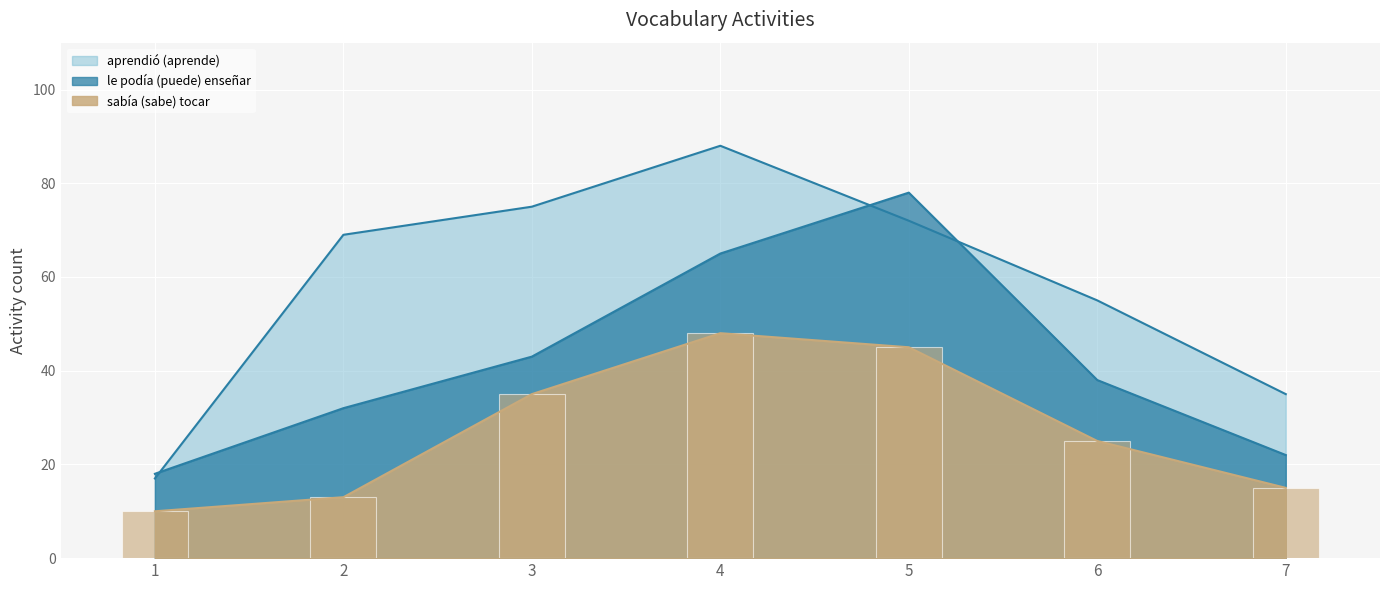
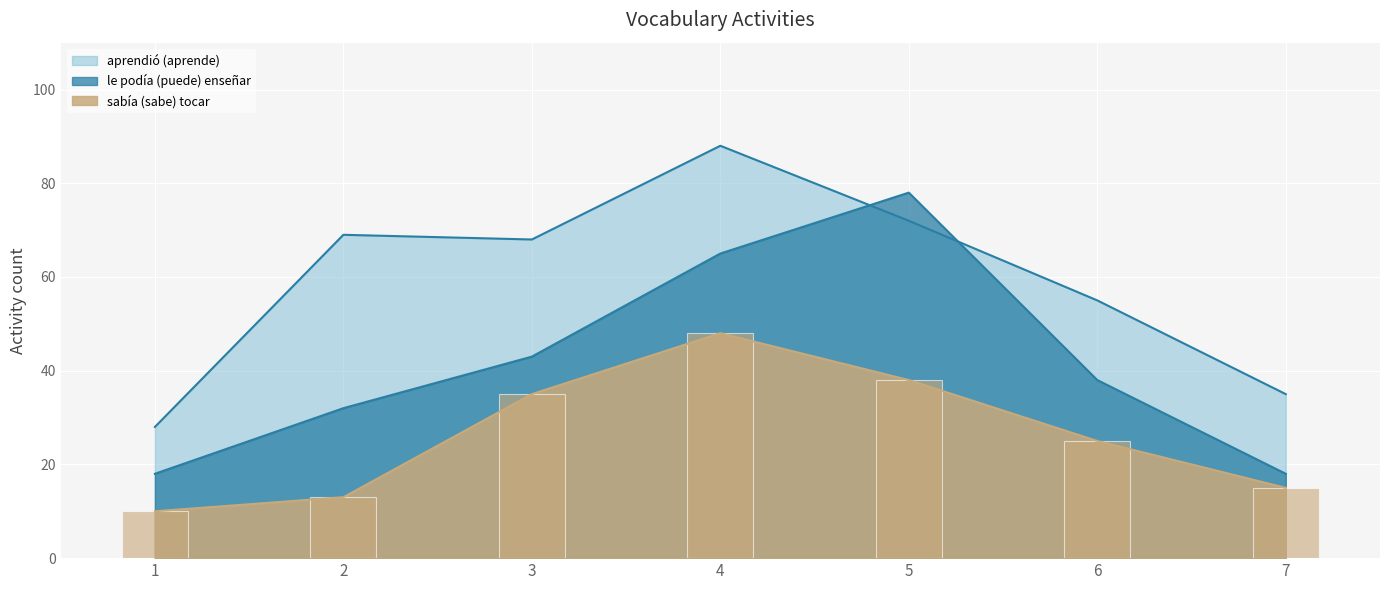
aprendió (aprende), 1: 17 -> 28
aprendió (aprende), 3: 75 -> 68
sabía (sabe) tocar, 5: 45 -> 38
le podía (puede) enseñar, 7: 22 -> 18
